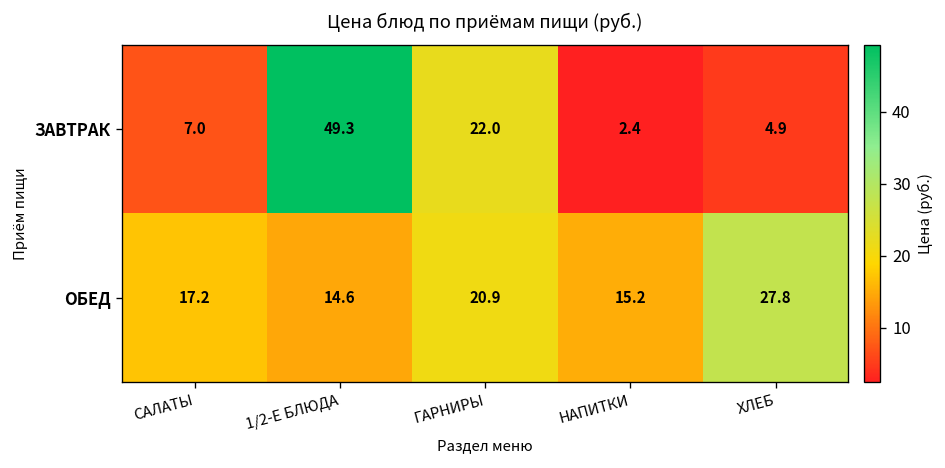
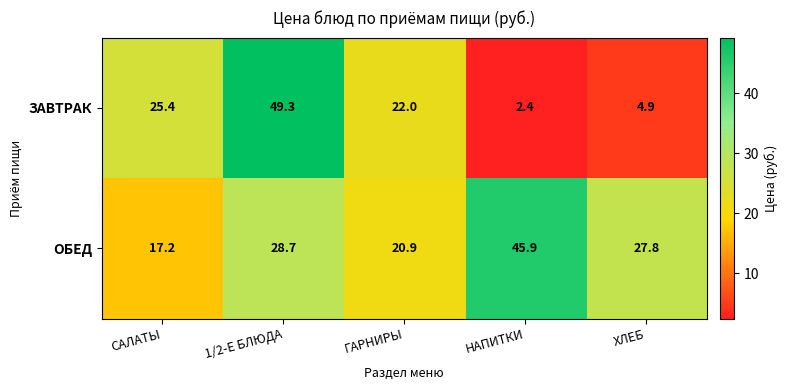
ЗАВТРАК, САЛАТЫ: 7.0 -> 25.4
ОБЕД, 1/2-Е БЛЮДА: 14.6 -> 28.7
ОБЕД, НАПИТКИ: 15.2 -> 45.9
